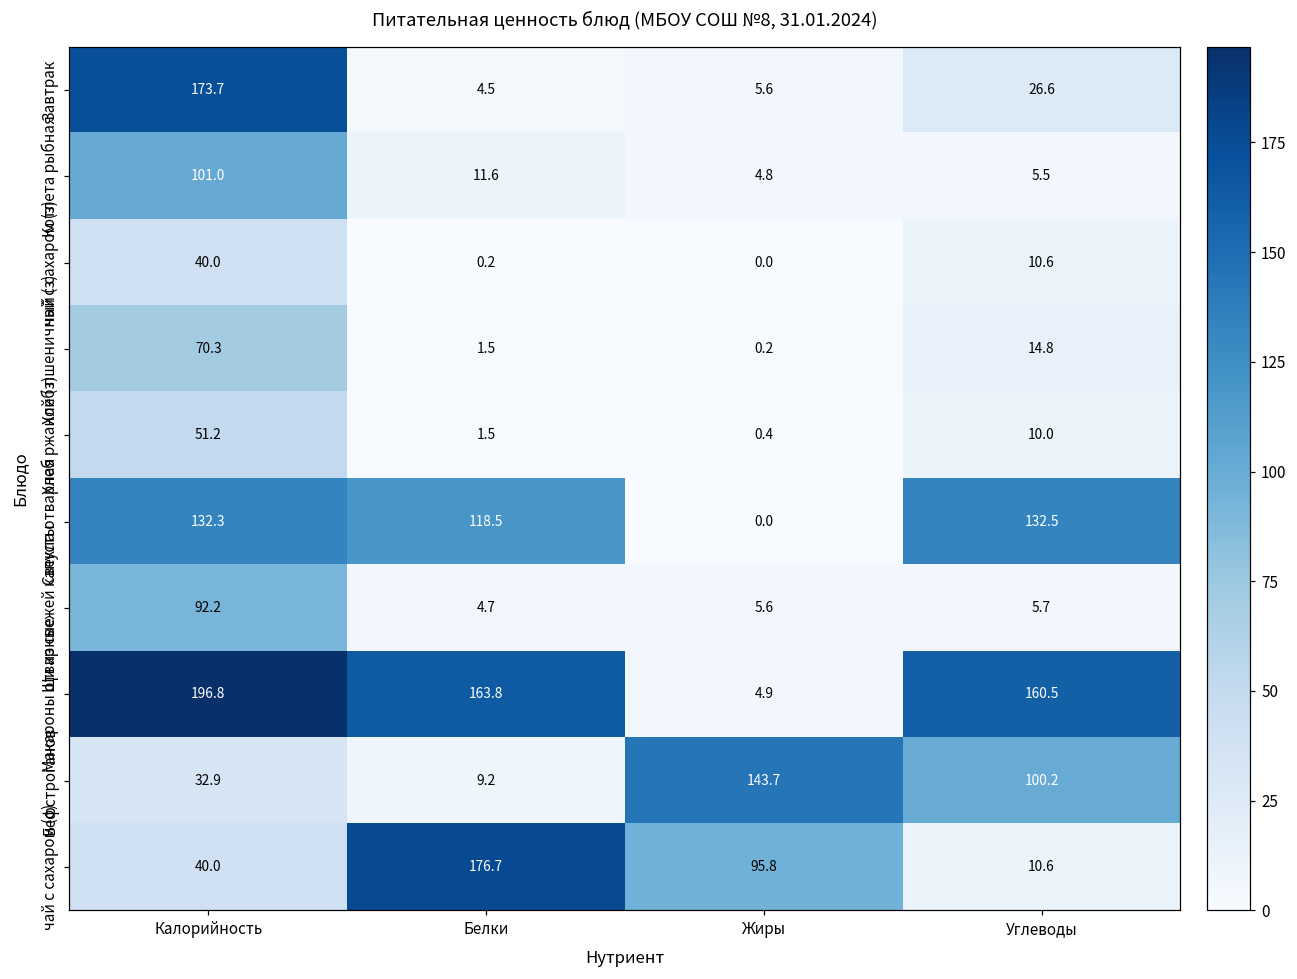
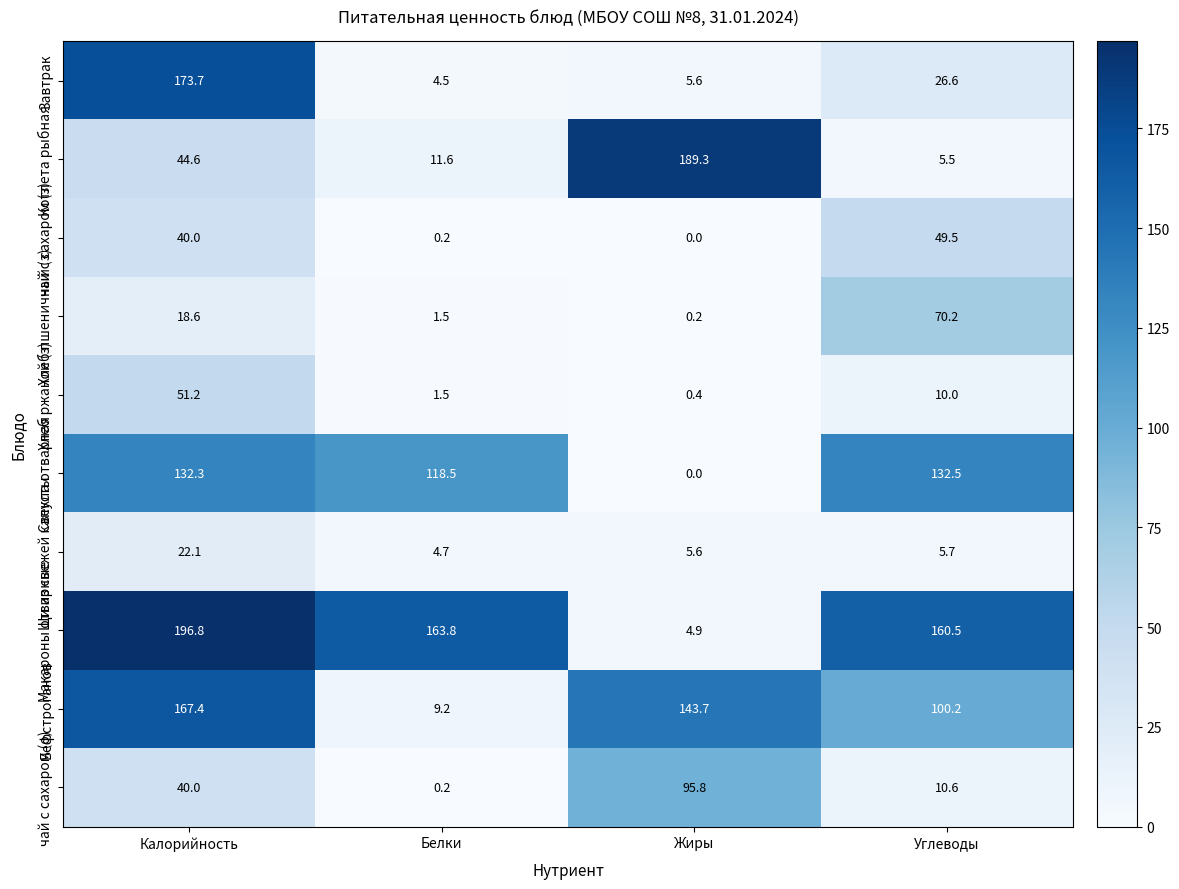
Котлета рыбная, Калорийность: 101.0 -> 44.6
Котлета рыбная, Жиры: 4.8 -> 189.3
чай с сахаром (з), Углеводы: 10.6 -> 49.5
Хлеб пшеничный (з), Калорийность: 70.3 -> 18.6
Хлеб пшеничный (з), Углеводы: 14.8 -> 70.2
Щи из свежей капусты, Калорийность: 92.2 -> 22.1
Бефстроганов, Калорийность: 32.9 -> 167.4
чай с сахаром (о), Белки: 176.7 -> 0.2
